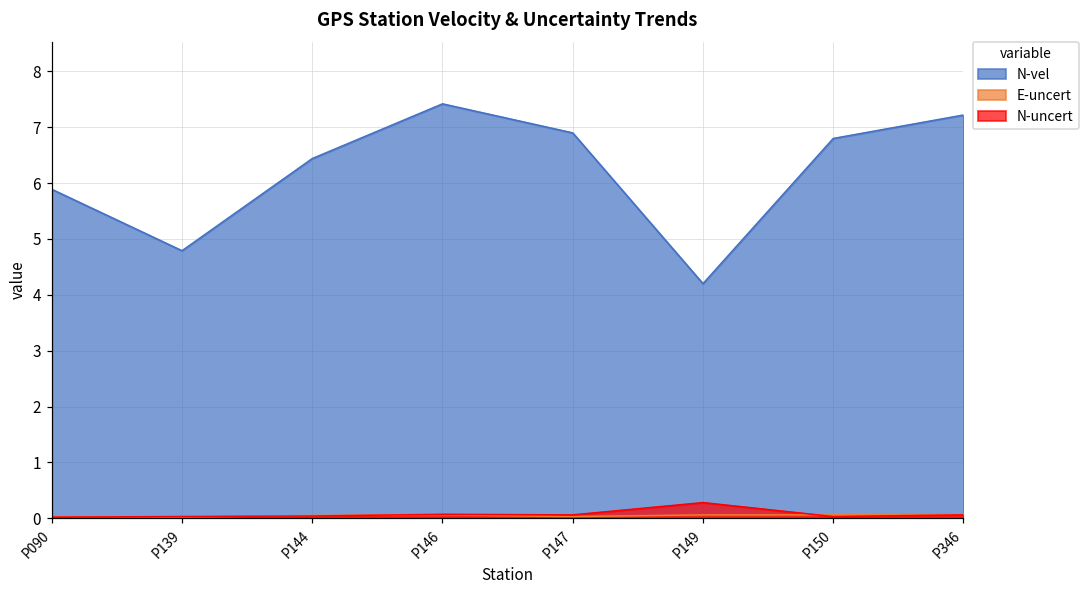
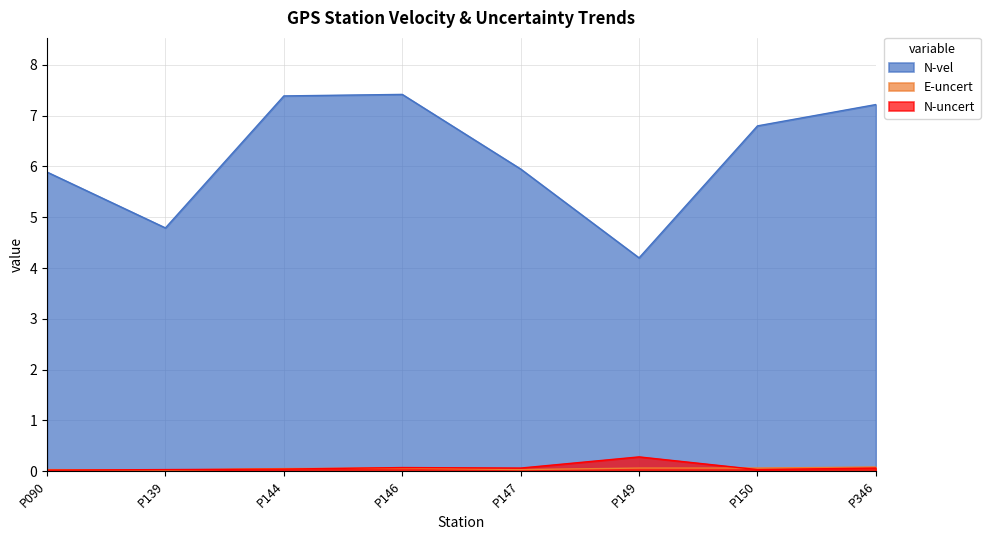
N-vel, P144: 6.4 -> 7.4
N-vel, P147: 6.9 -> 6.0
